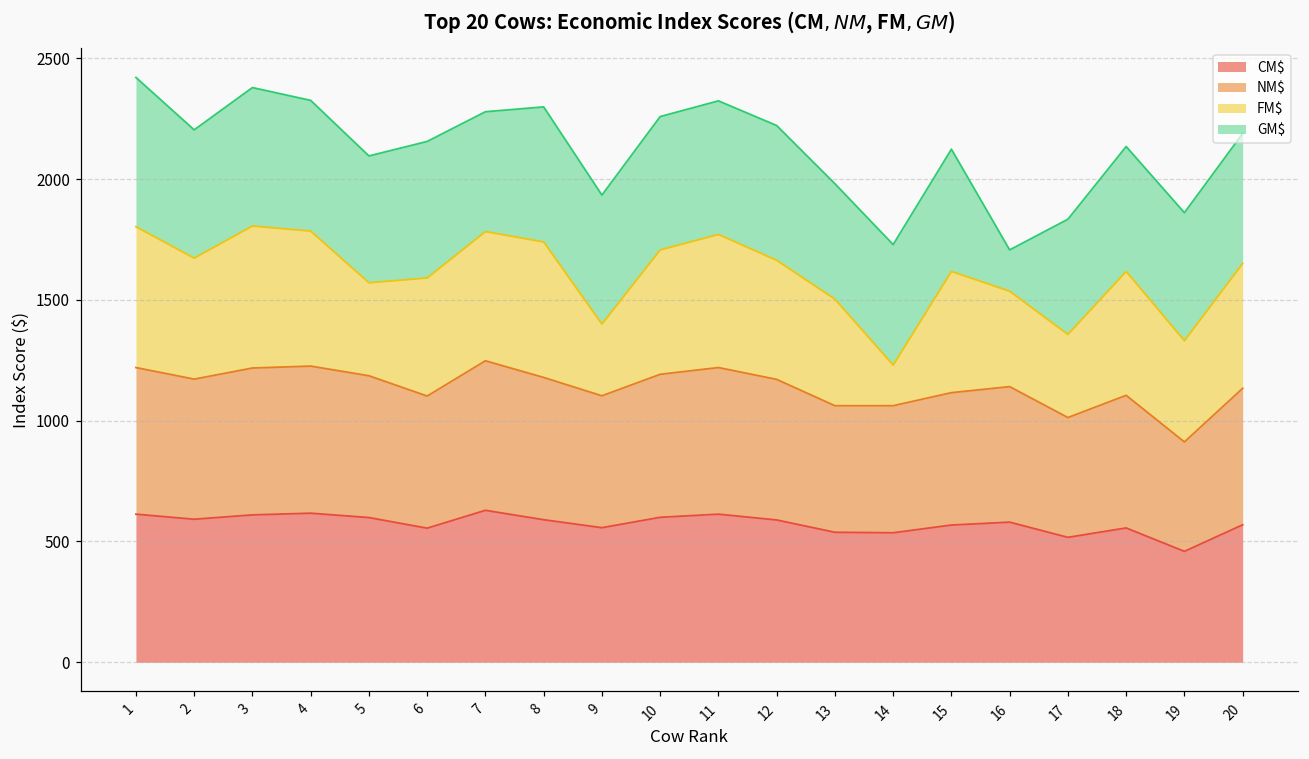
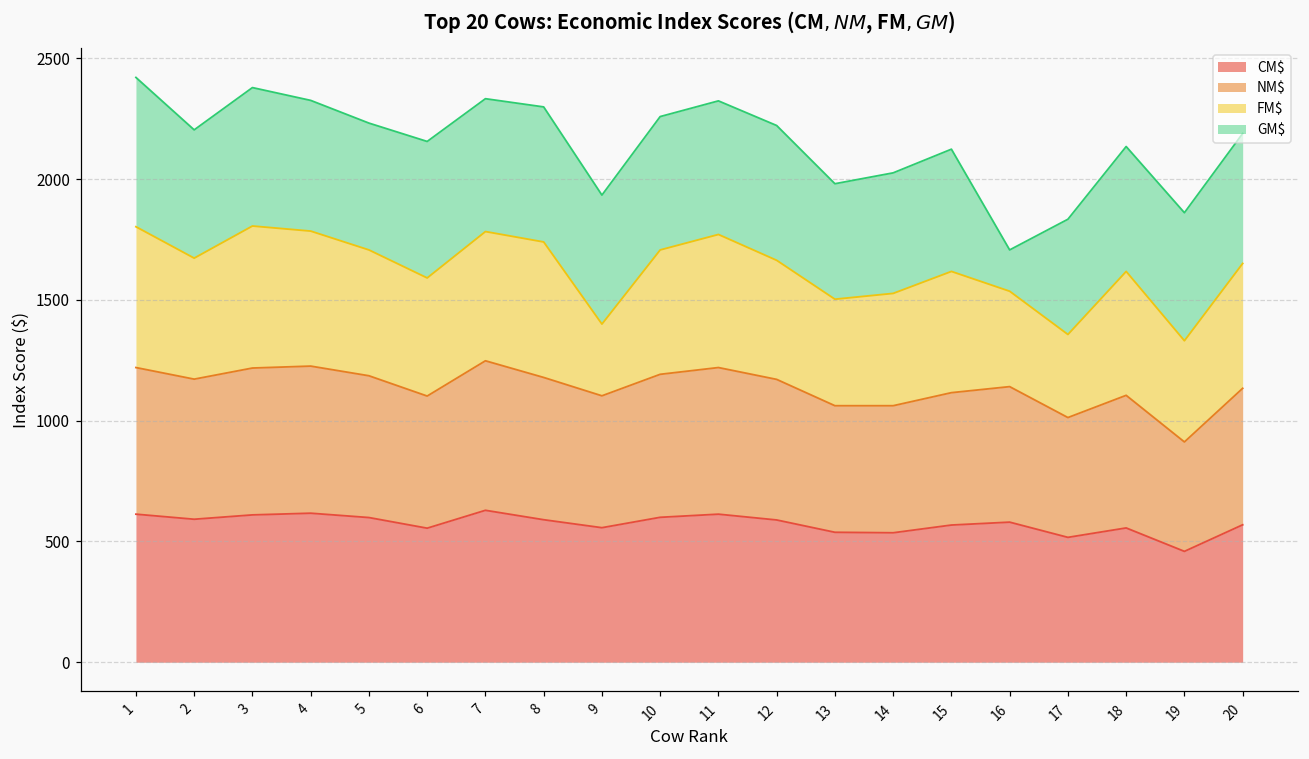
FM$, 5: 390 -> 520
GM$, 7: 500 -> 550
FM$, 14: 170 -> 470
